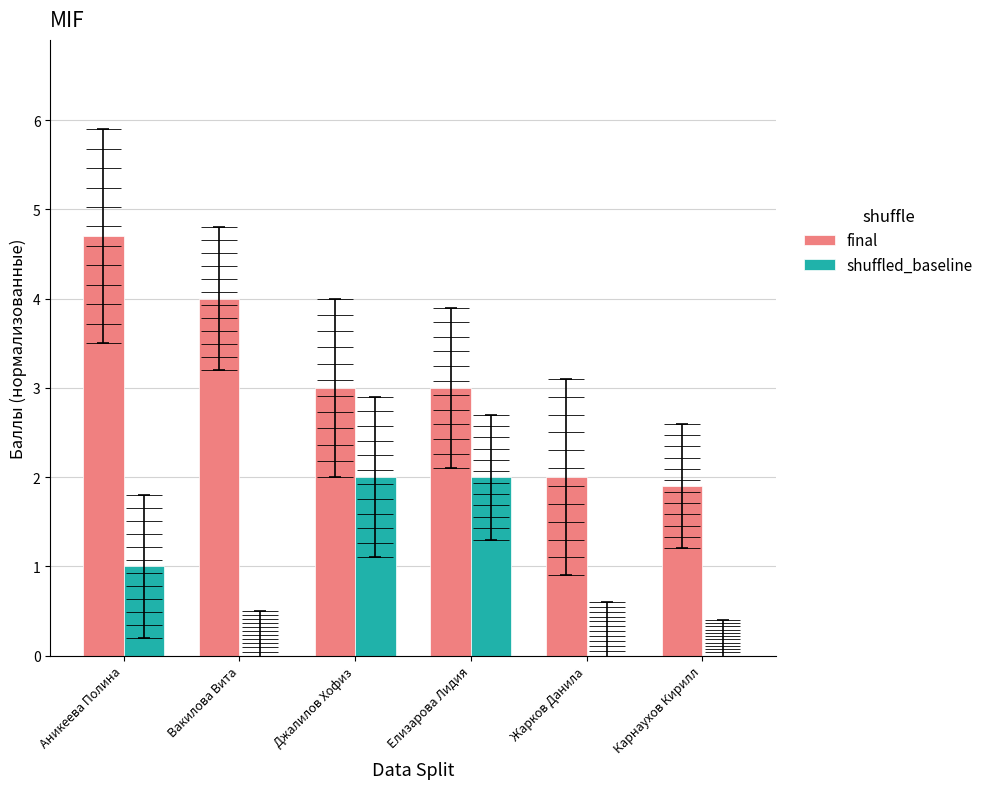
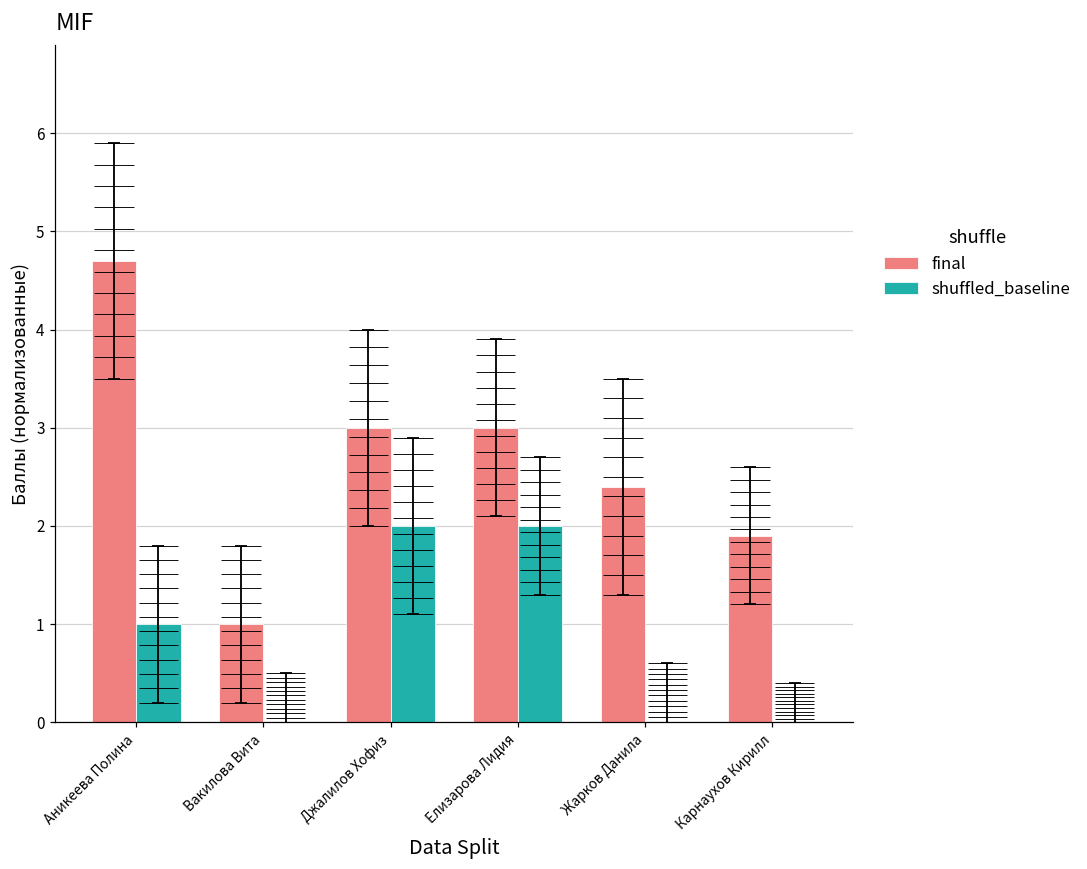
final, Вакилова Вита: 4 -> 1
final, Жарков Данила: 2.0 -> 2.4
